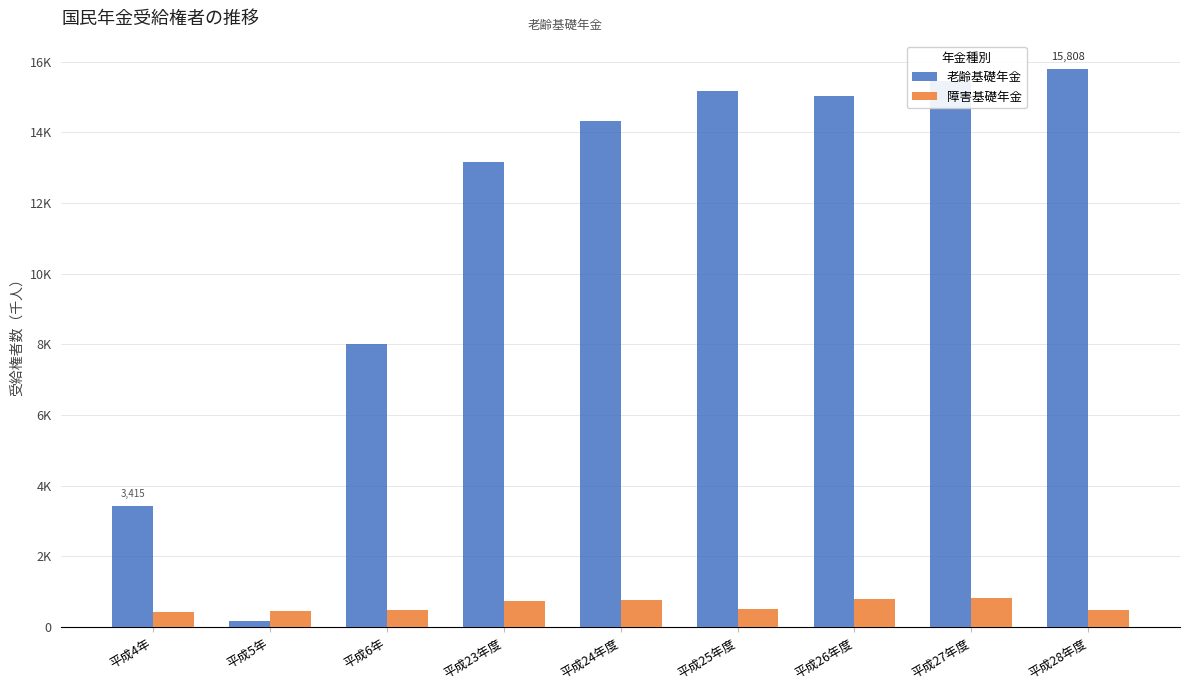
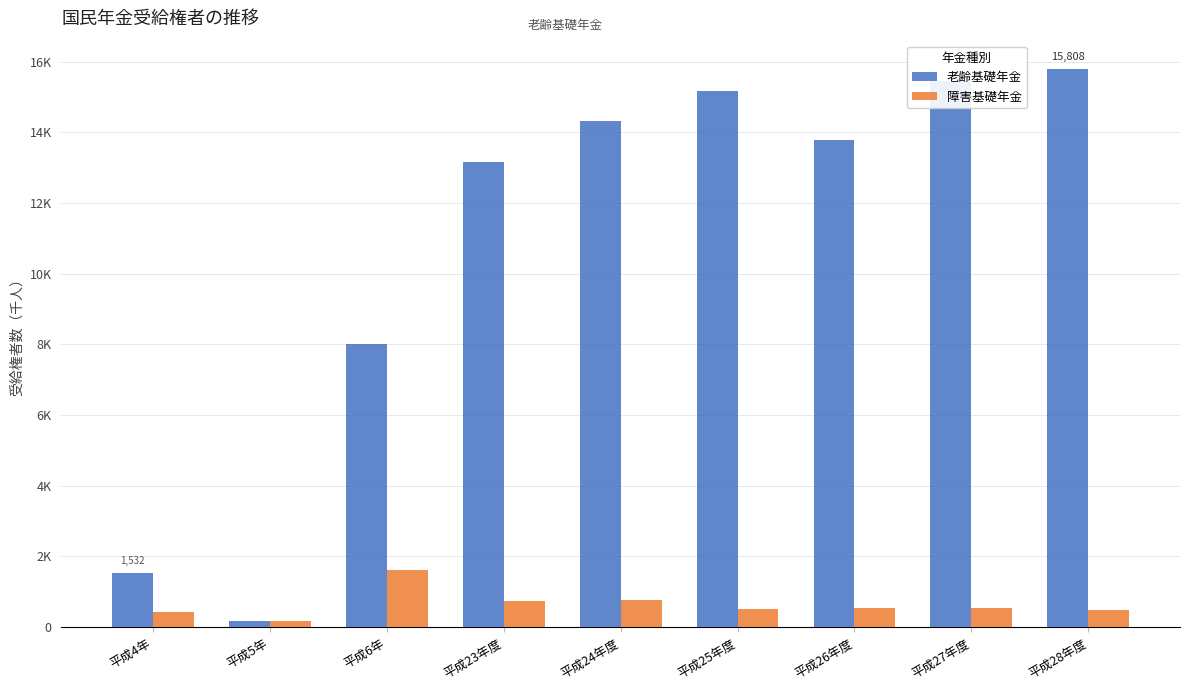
老齢基礎年金, 平成4年: 3,415 -> 1,532
障害基礎年金, 平成5年: 500 -> 200
障害基礎年金, 平成6年: 500 -> 1600
老齢基礎年金, 平成26年度: 15000 -> 13800
障害基礎年金, 平成26年度: 800 -> 500
障害基礎年金, 平成27年度: 800 -> 500
